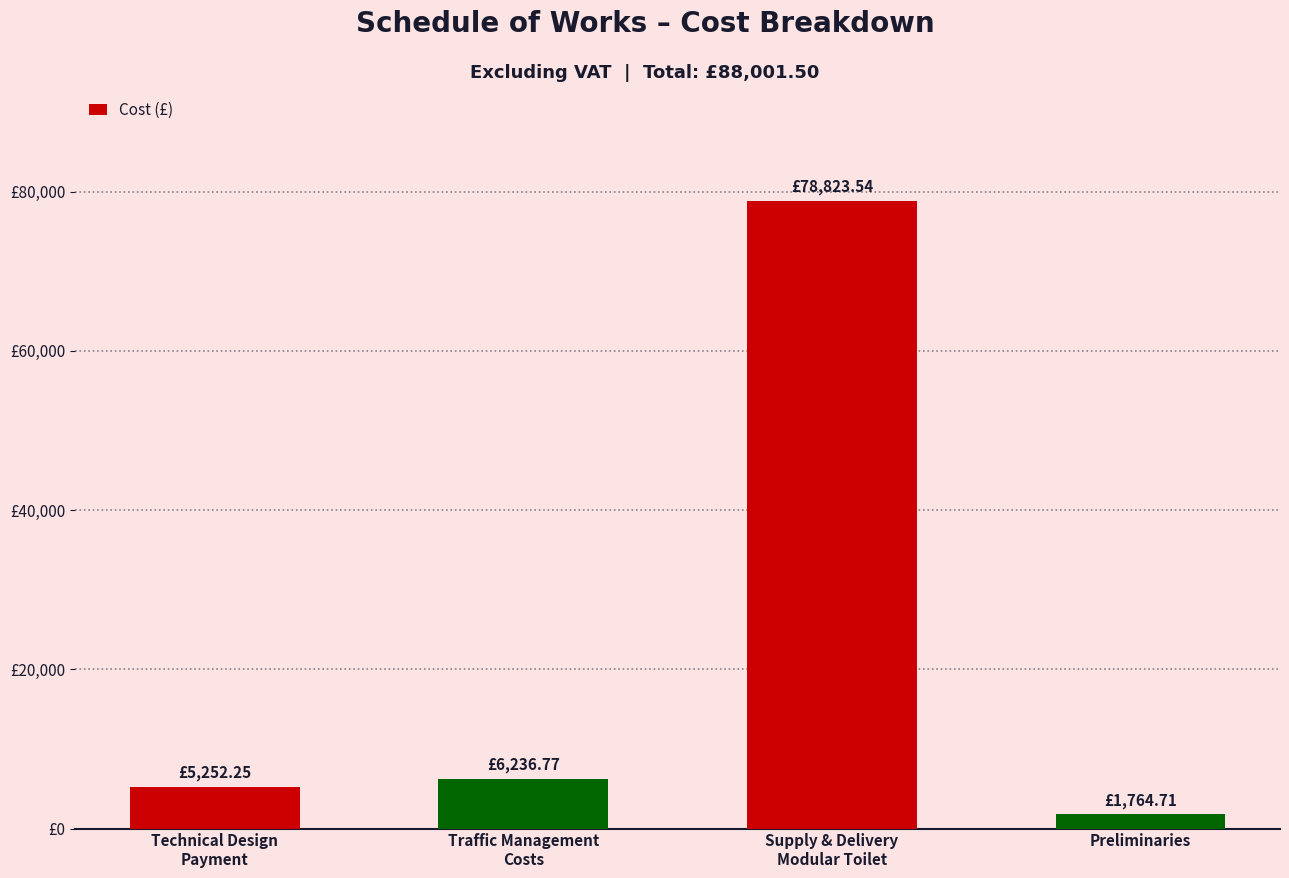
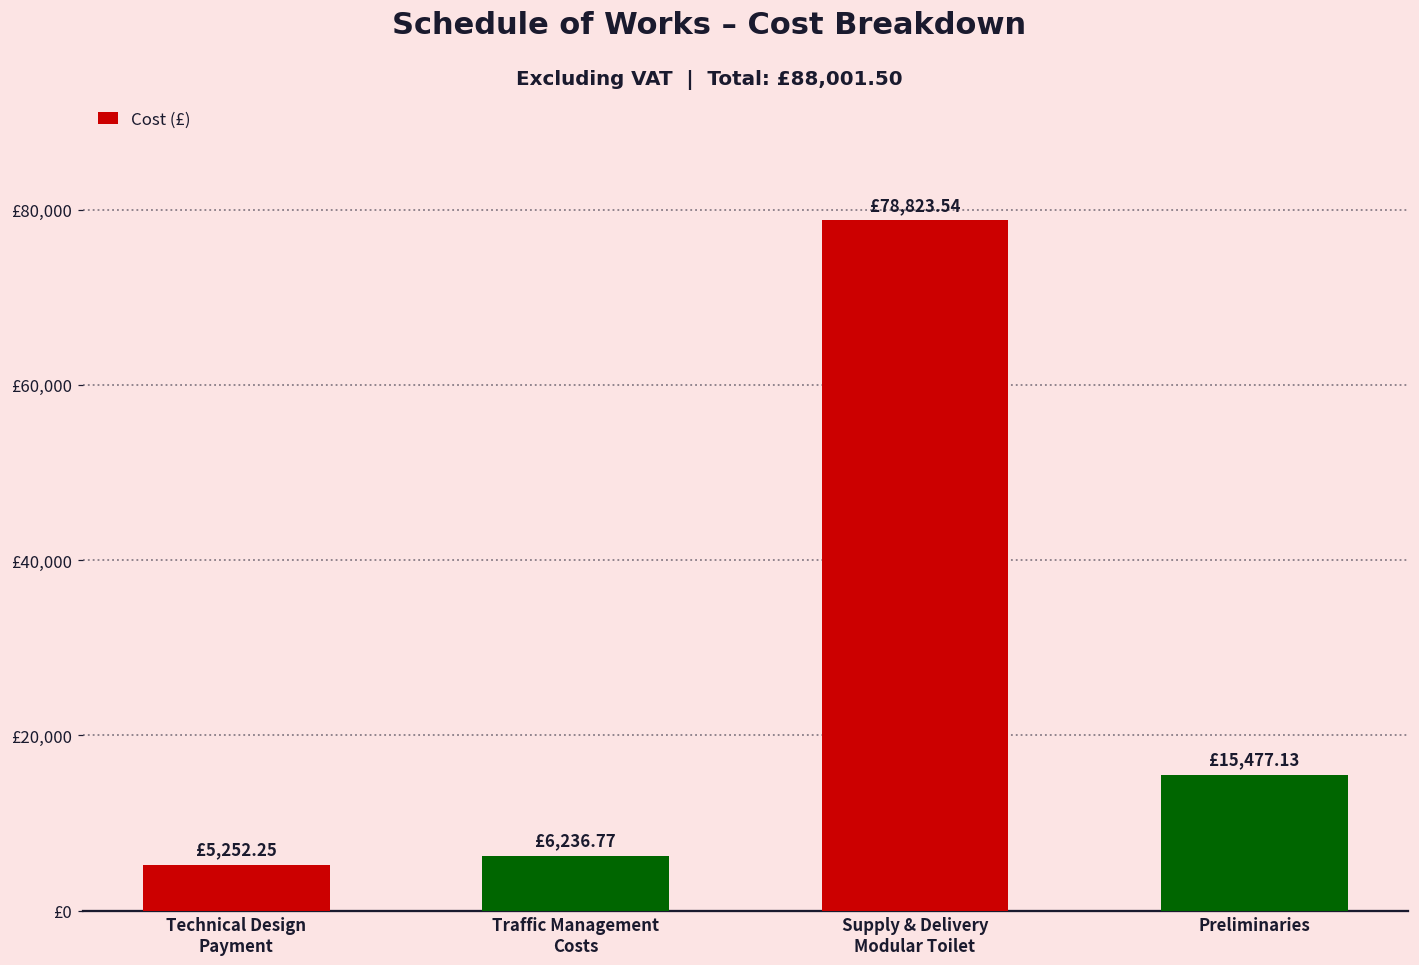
Preliminaries: £1,764.71 -> £15,477.13
